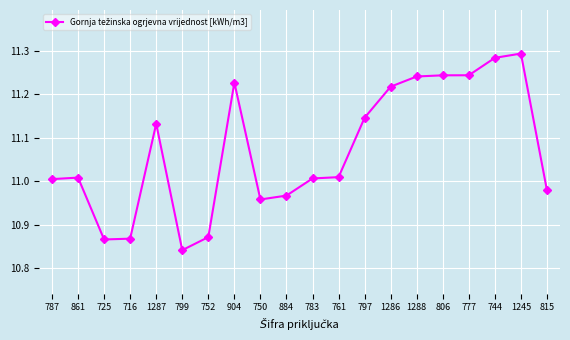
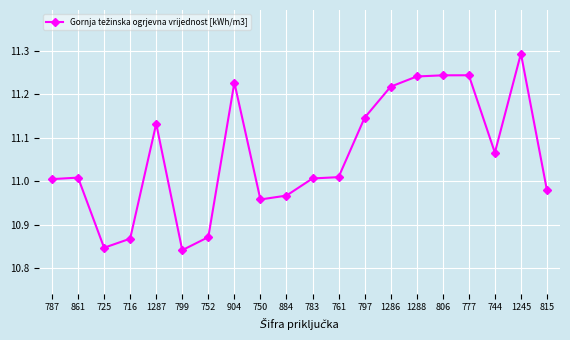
725: 10.87 -> 10.85
744: 11.28 -> 11.07
